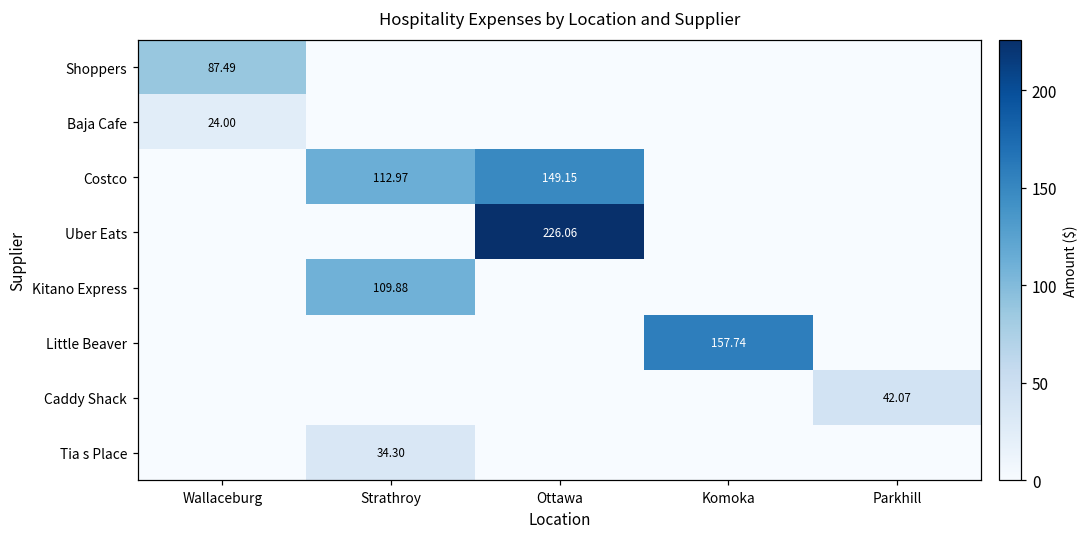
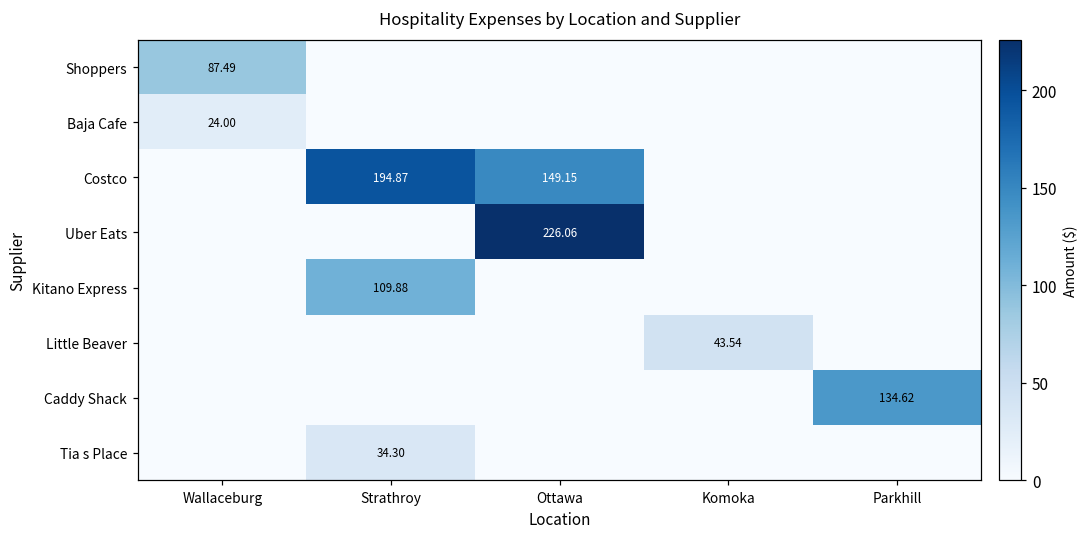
Costco, Strathroy: 112.97 -> 194.87
Little Beaver, Komoka: 157.74 -> 43.54
Caddy Shack, Parkhill: 42.07 -> 134.62
